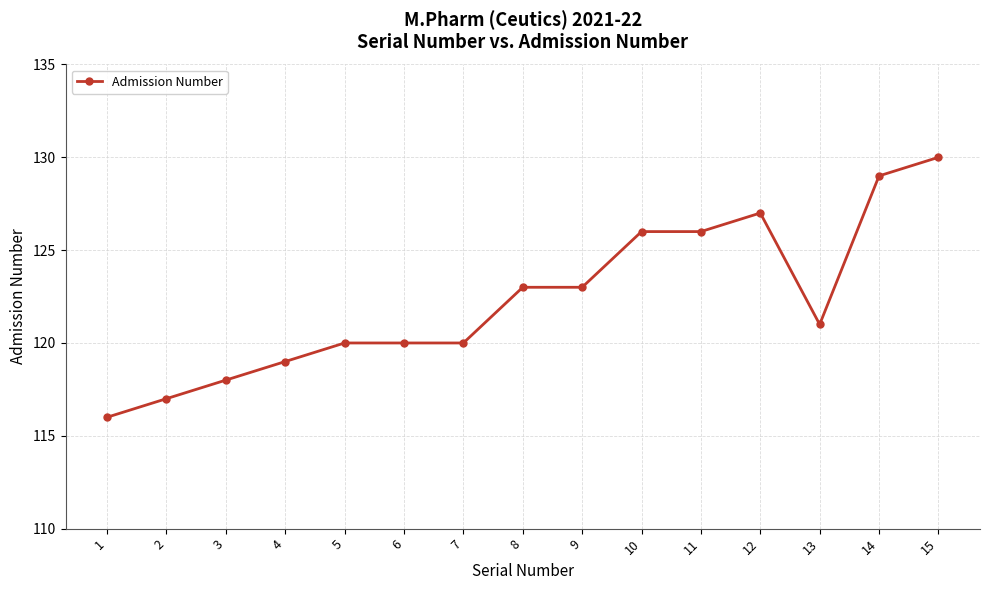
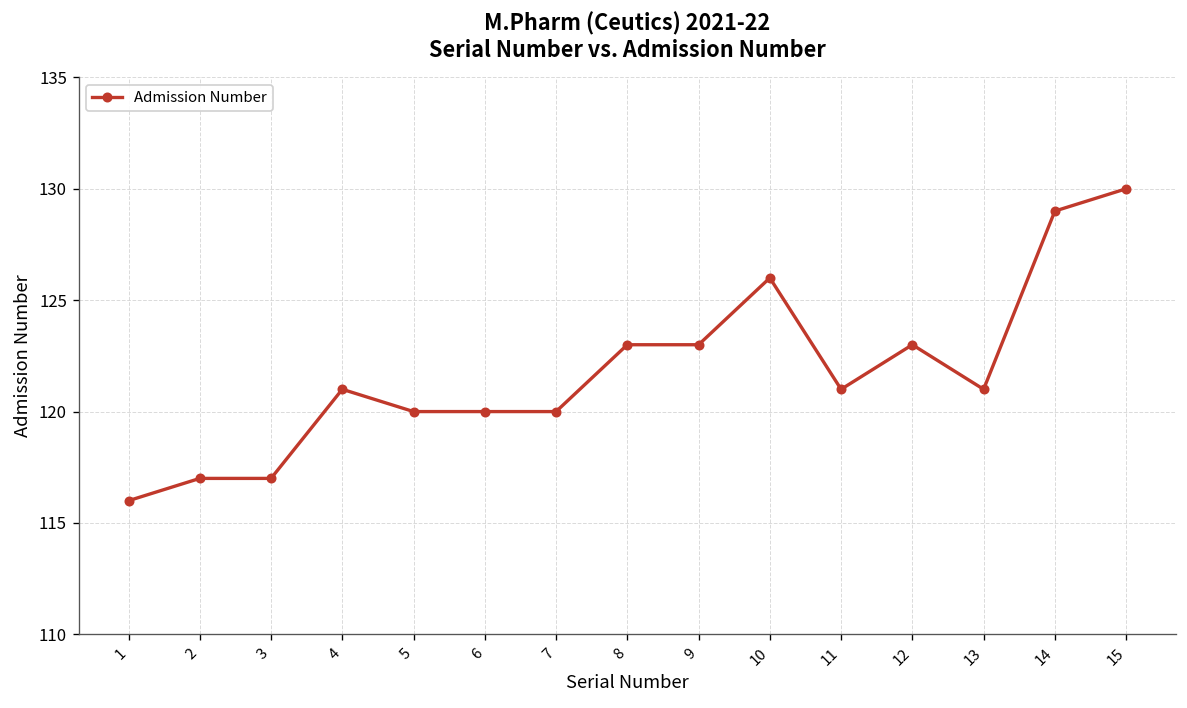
3: 118 -> 117
4: 119 -> 121
11: 126 -> 121
12: 127 -> 123
